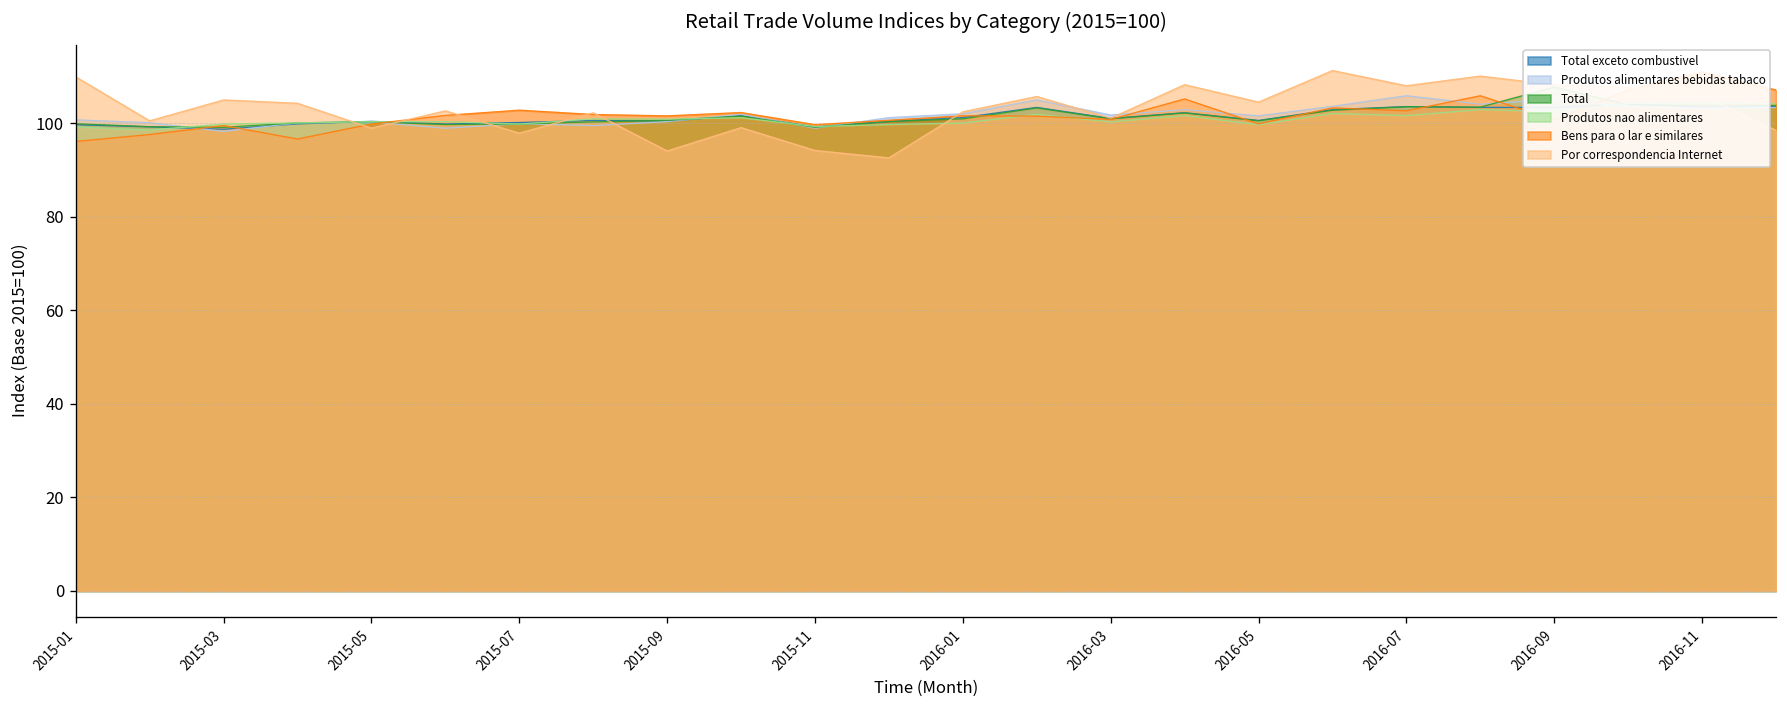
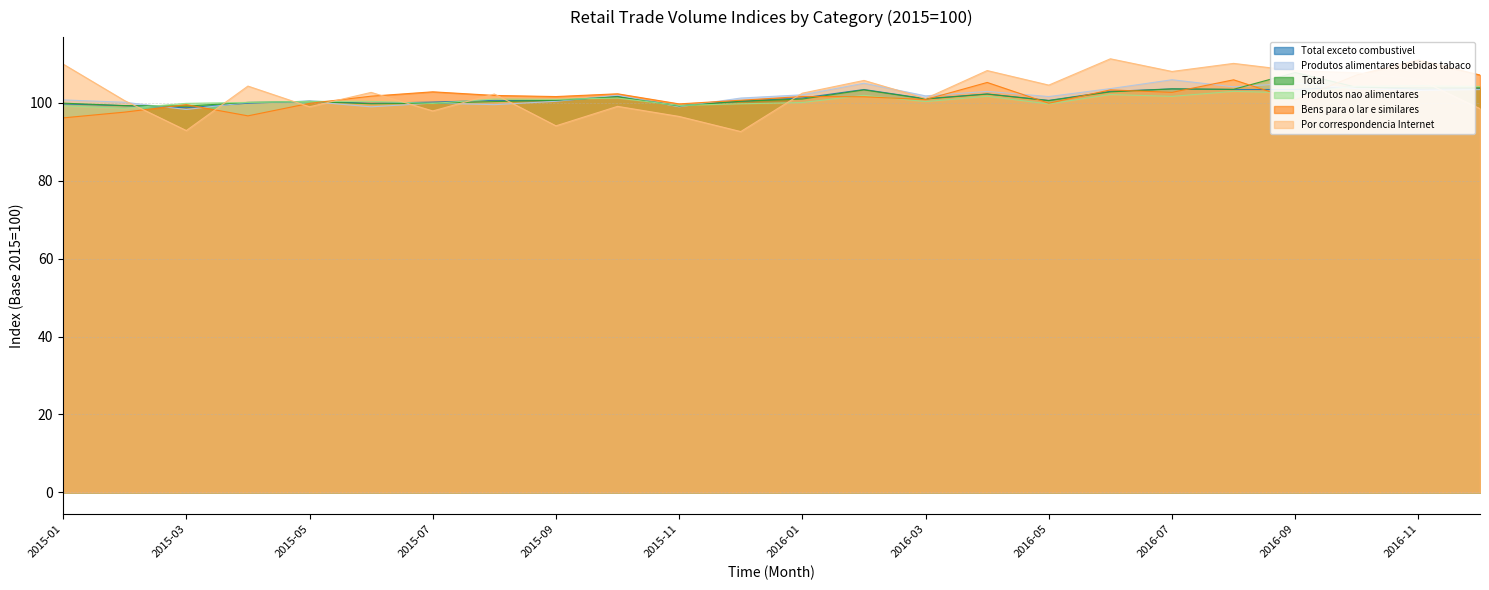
Por correspondencia Internet, 2015-03: 105 -> 93
Por correspondencia Internet, 2015-11: 94 -> 96
